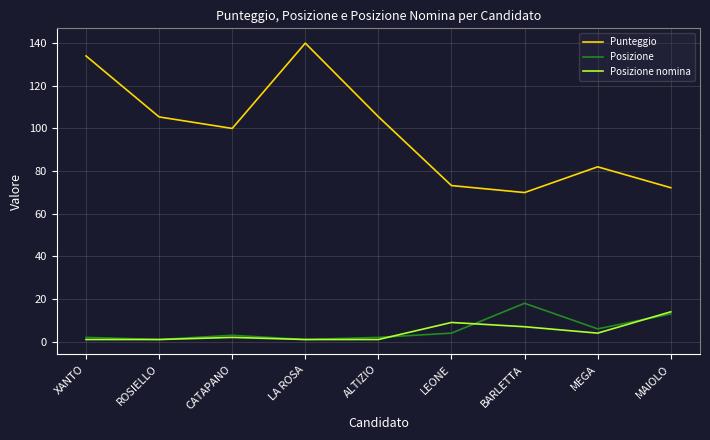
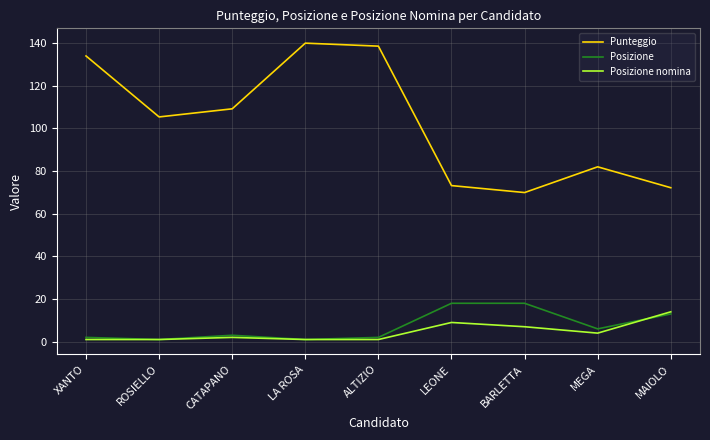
Punteggio, CATAPANO: 100 -> 109
Punteggio, ALTIZIO: 106 -> 139
Posizione, LEONE: 4 -> 18
